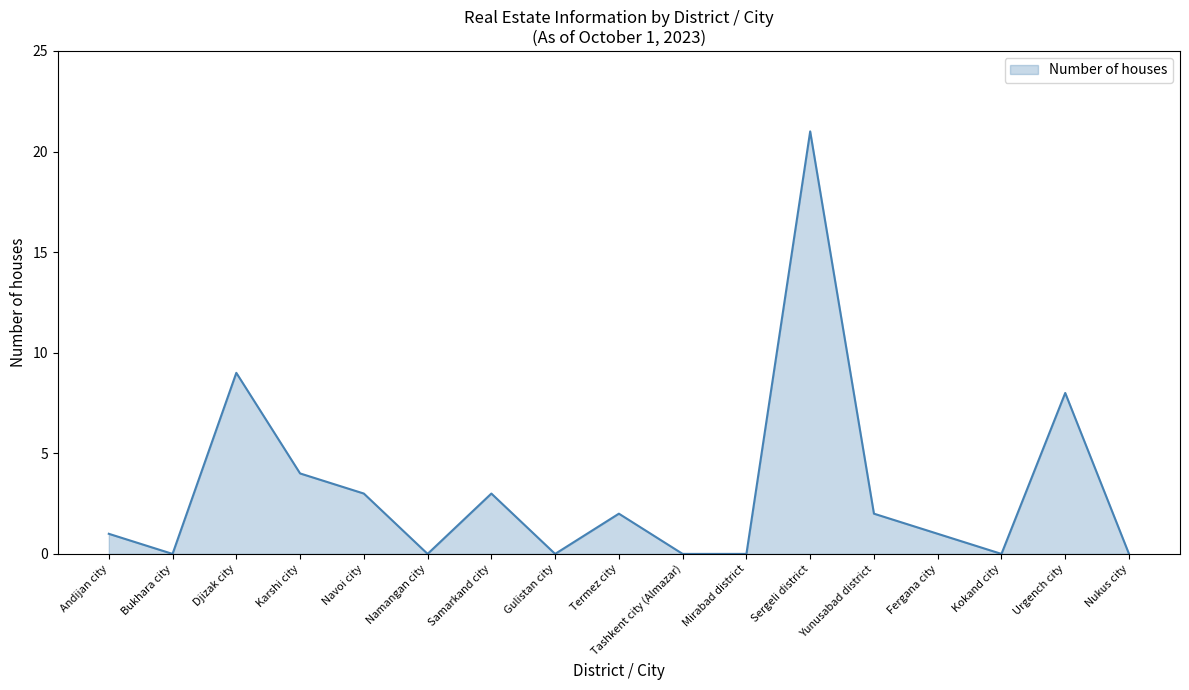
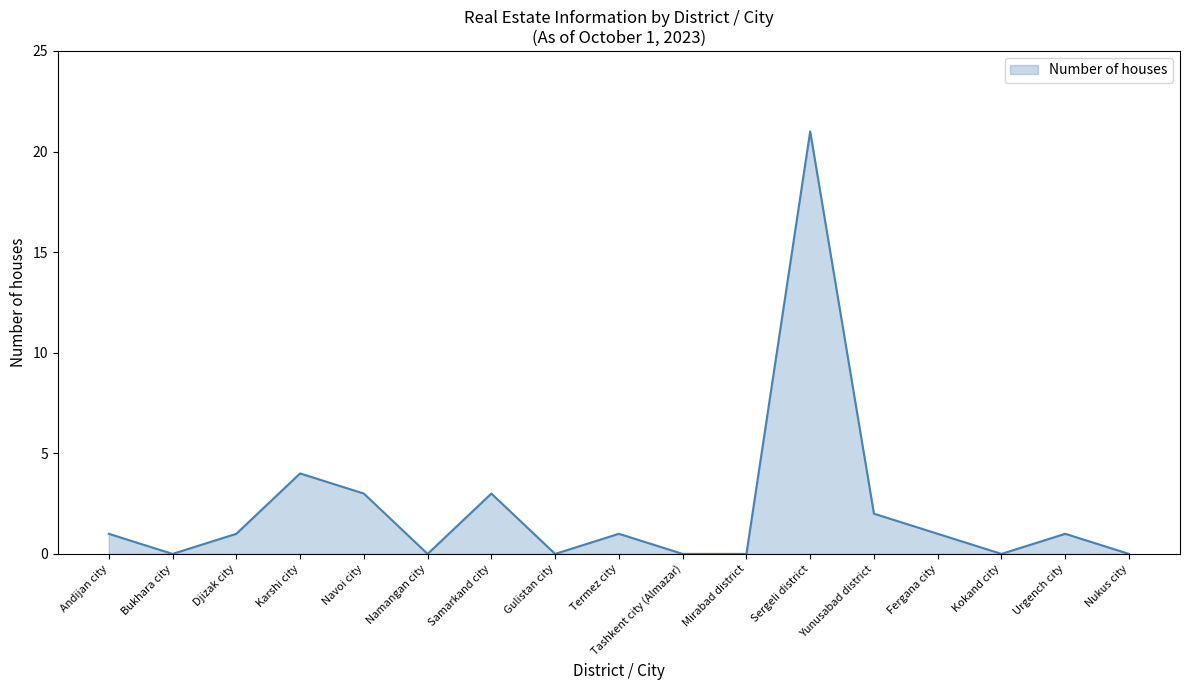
Djizak city: 9 -> 1
Termez city: 2 -> 1
Urgench city: 8 -> 1
